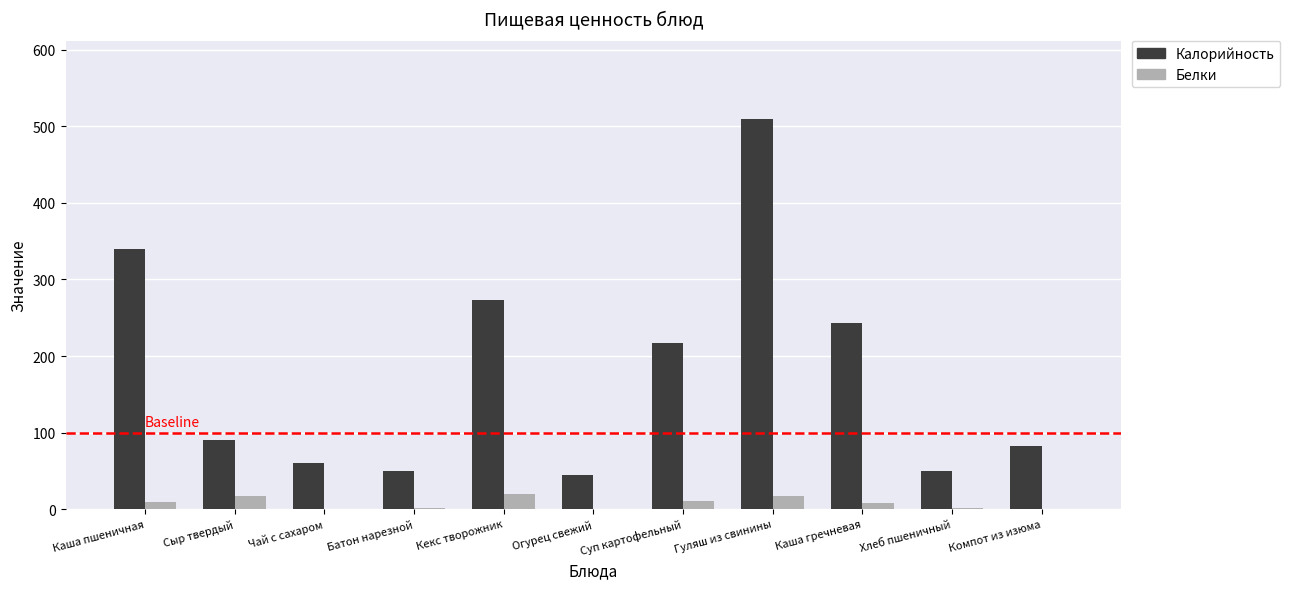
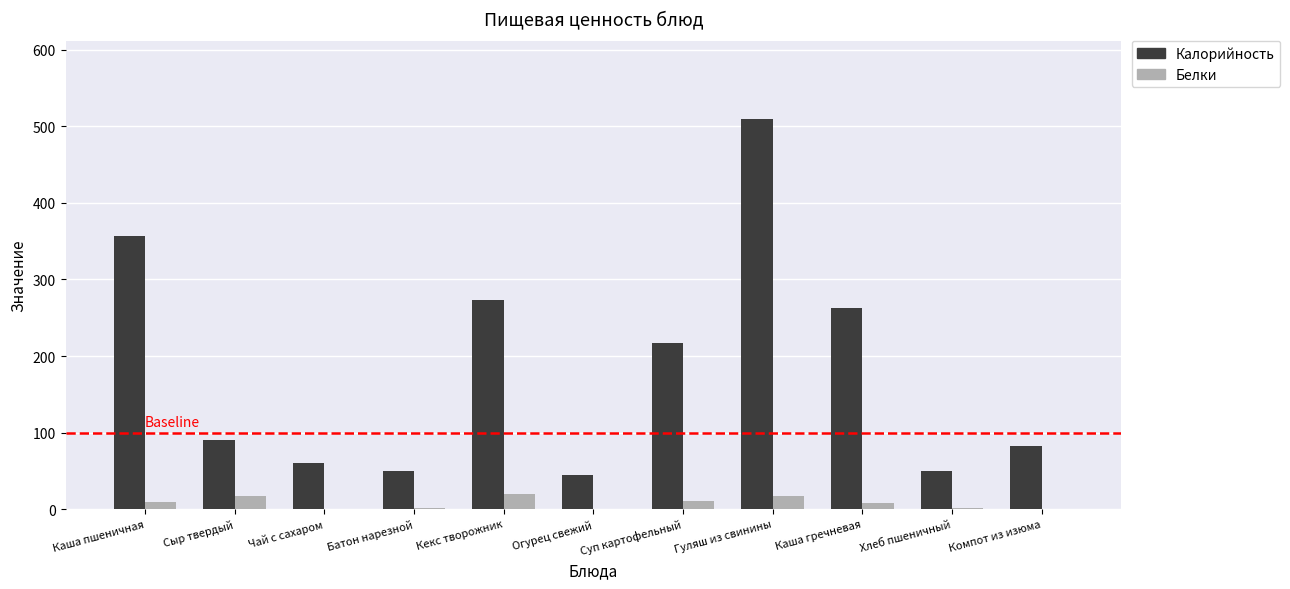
Калорийность, Каша пшеничная: 340 -> 360
Калорийность, Каша гречневая: 240 -> 260
